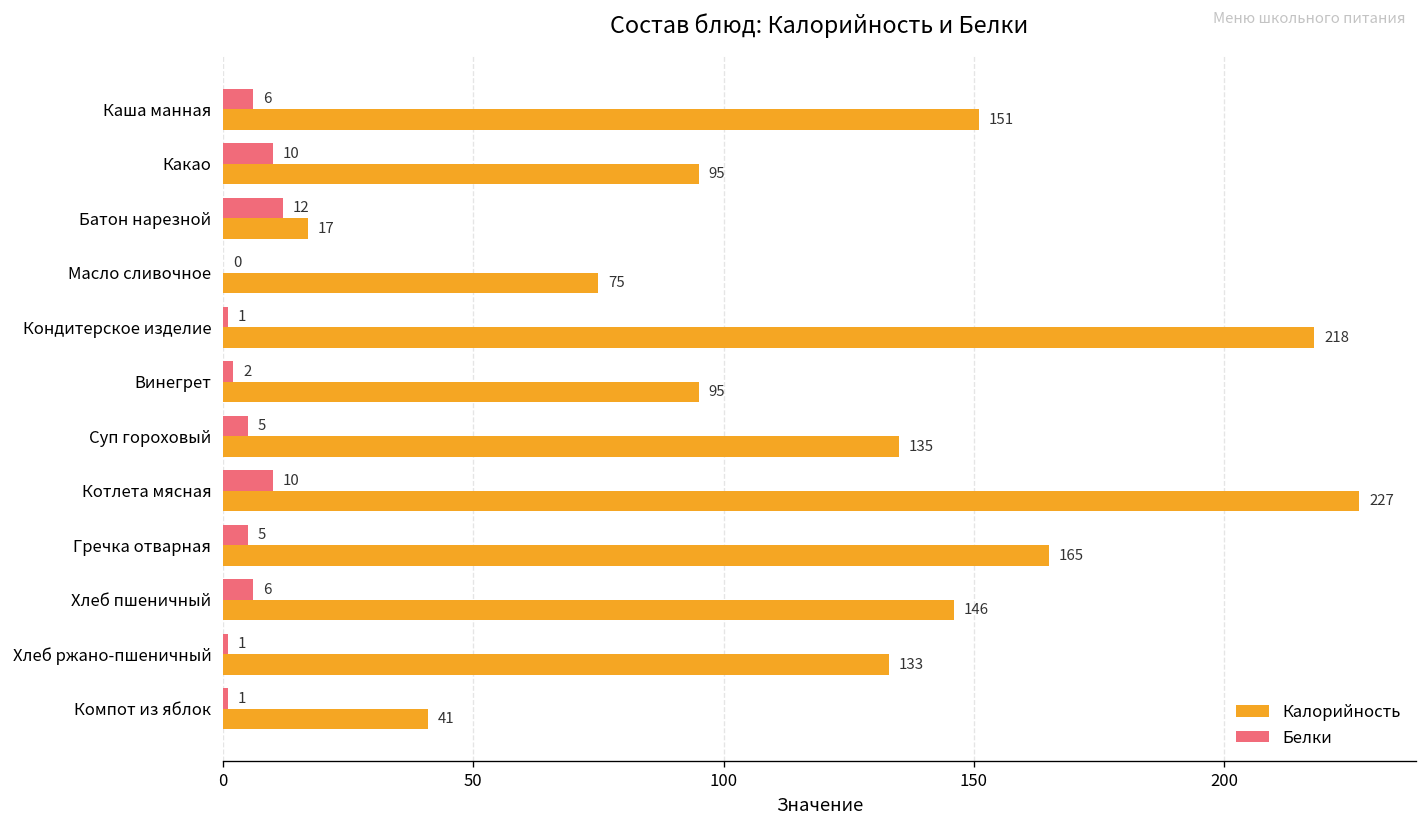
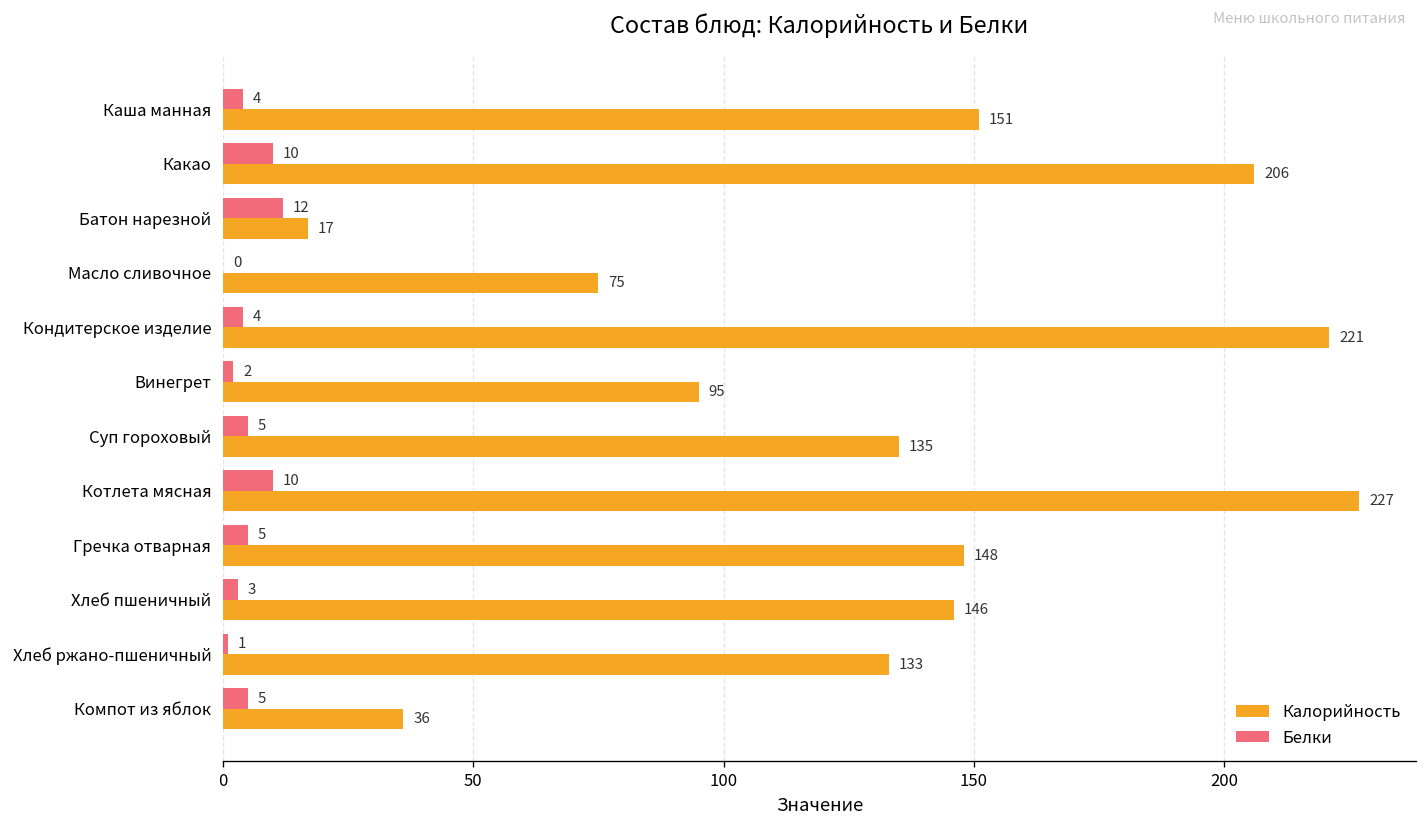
Белки, Каша манная: 6 -> 4
Калорийность, Какао: 95 -> 206
Белки, Кондитерское изделие: 1 -> 4
Калорийность, Кондитерское изделие: 218 -> 221
Калорийность, Гречка отварная: 165 -> 148
Белки, Хлеб пшеничный: 6 -> 3
Белки, Компот из яблок: 1 -> 5
Калорийность, Компот из яблок: 41 -> 36
